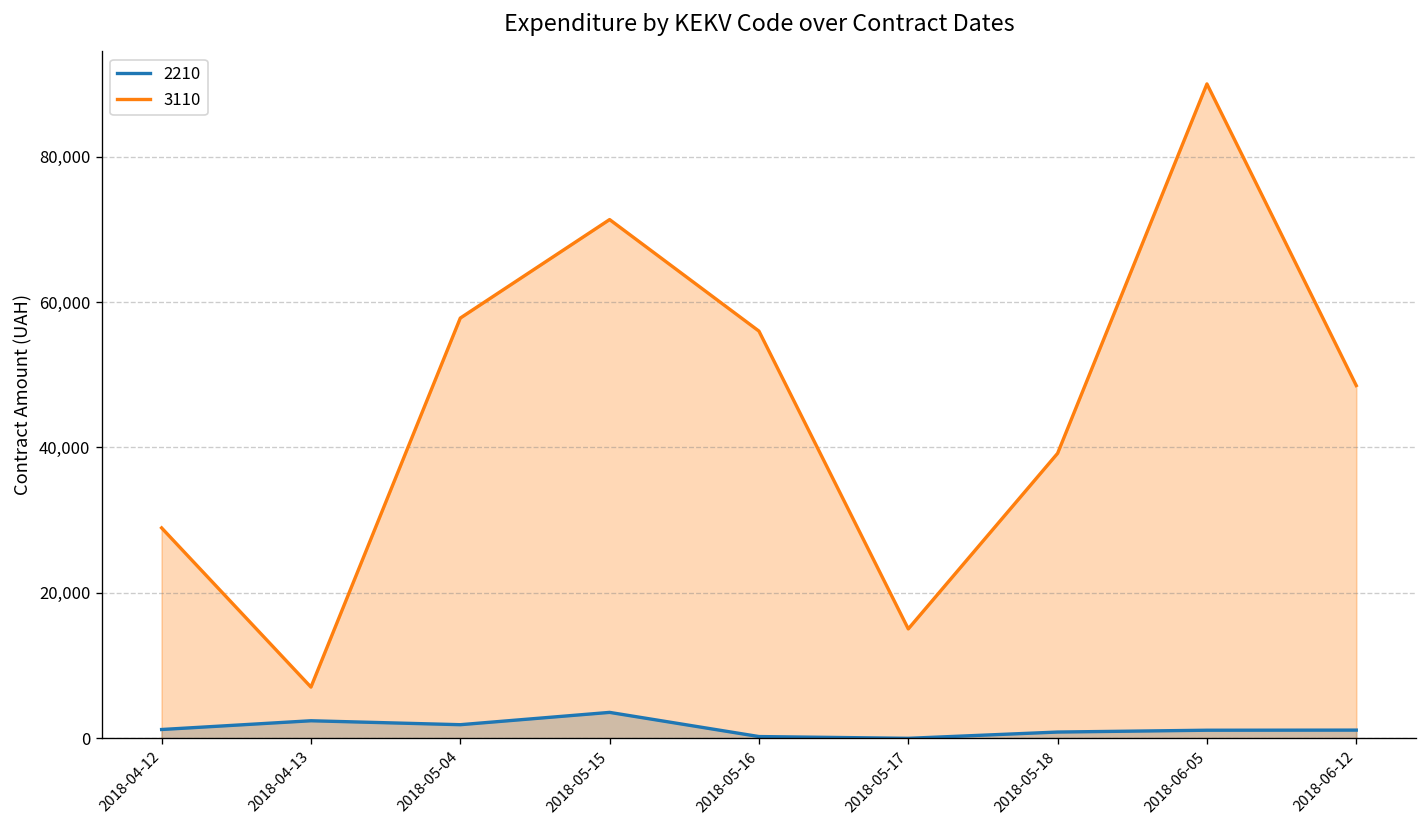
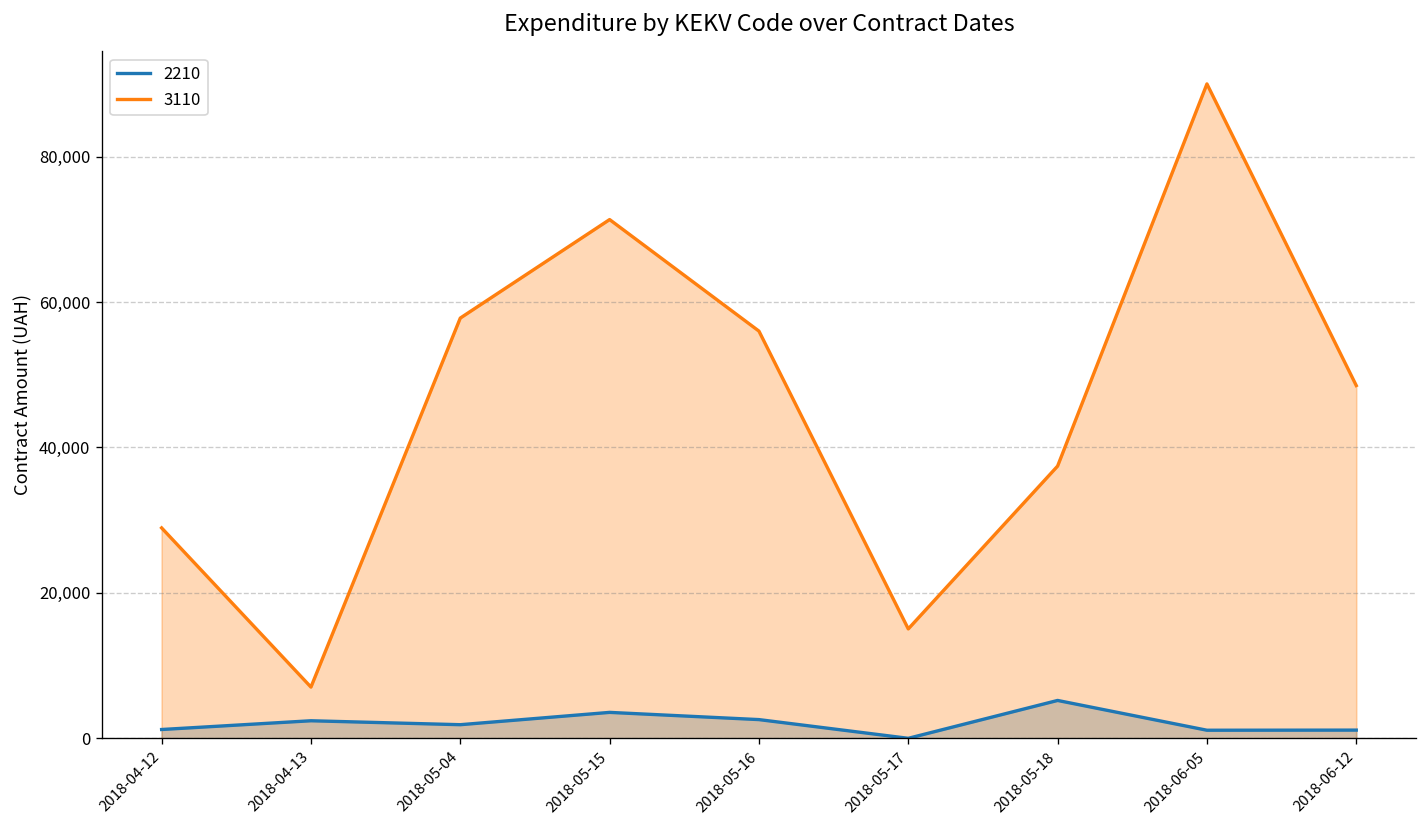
2210, 2018-05-16: 0 -> 3,000
2210, 2018-05-18: 1,000 -> 5,000
3110, 2018-05-18: 39,000 -> 37,000
